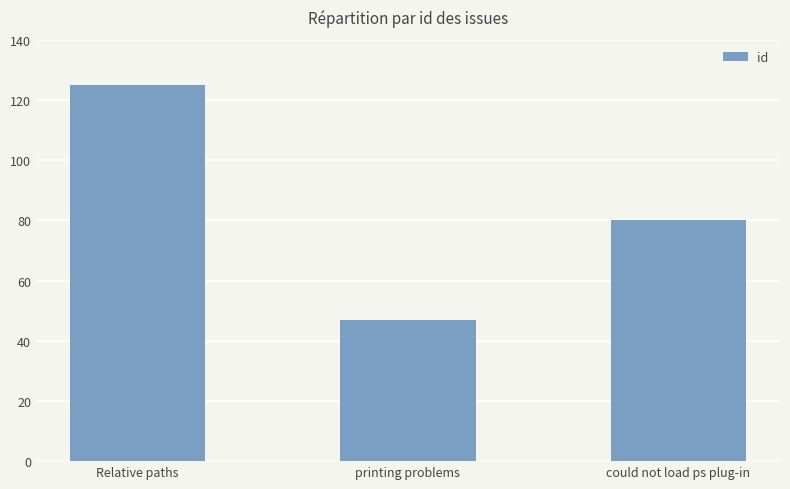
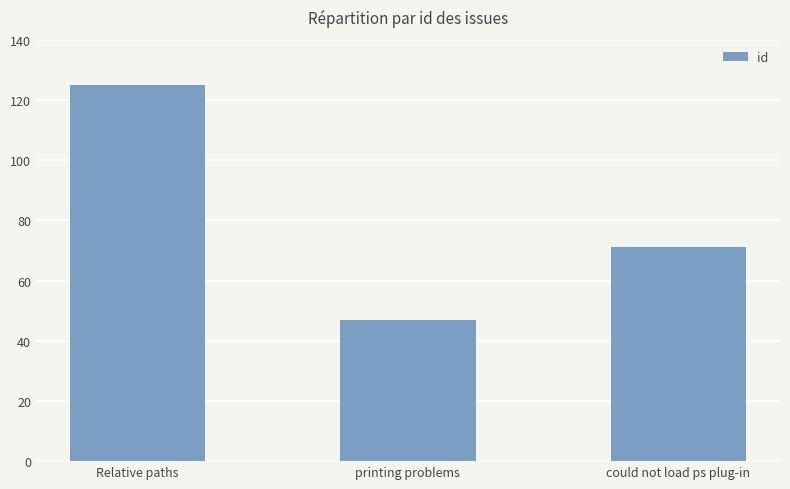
could not load ps plug-in: 80 -> 71
